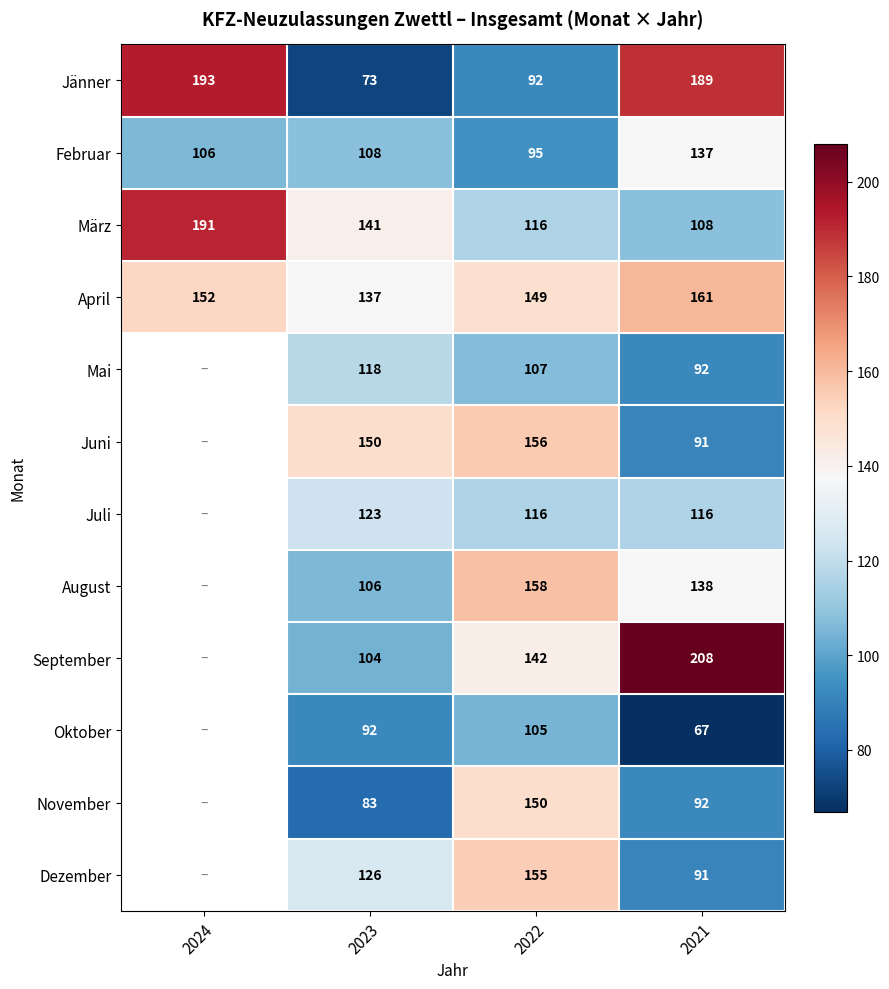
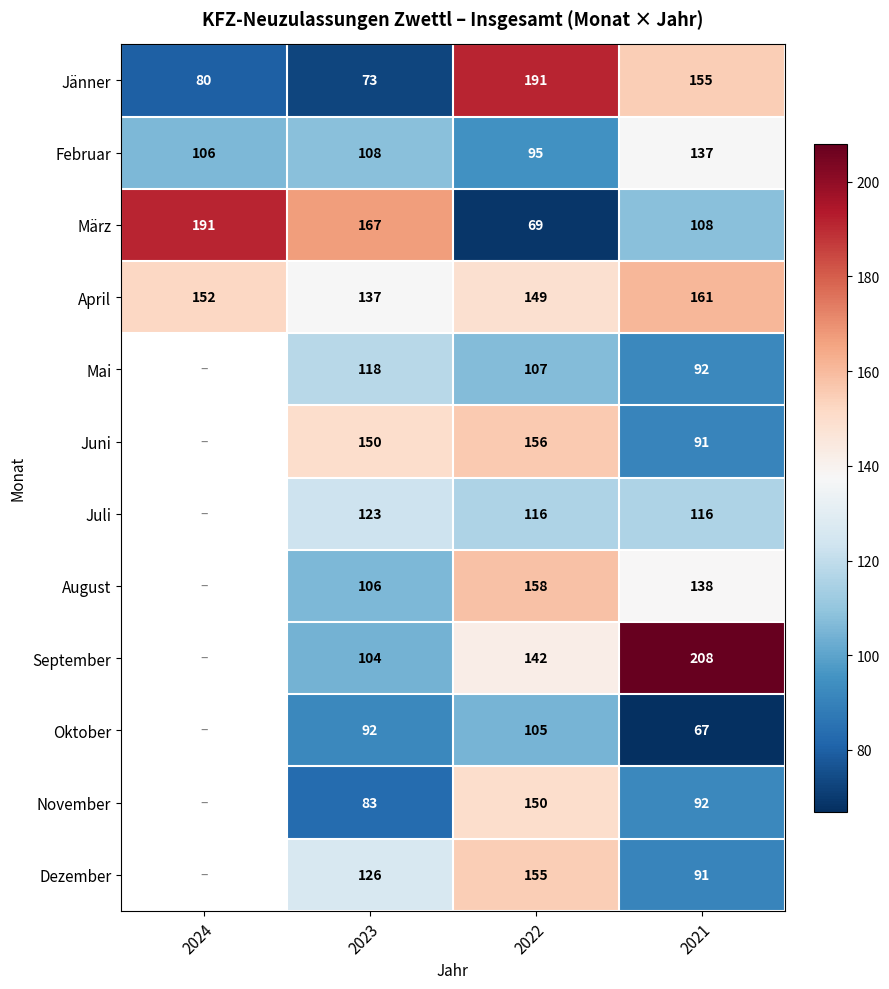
Jänner, 2024: 193 -> 80
Jänner, 2022: 92 -> 191
Jänner, 2021: 189 -> 155
März, 2023: 141 -> 167
März, 2022: 116 -> 69
